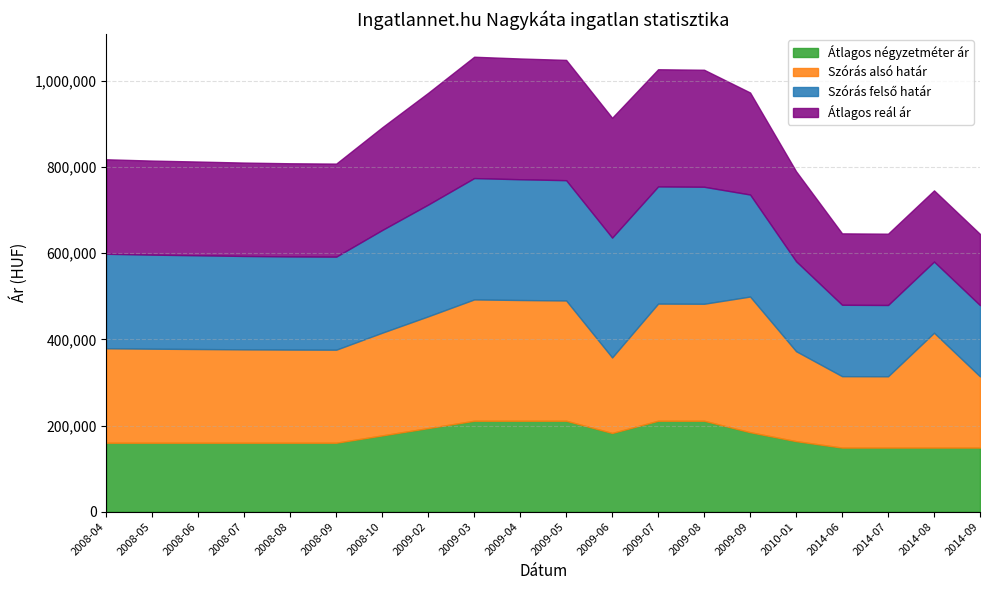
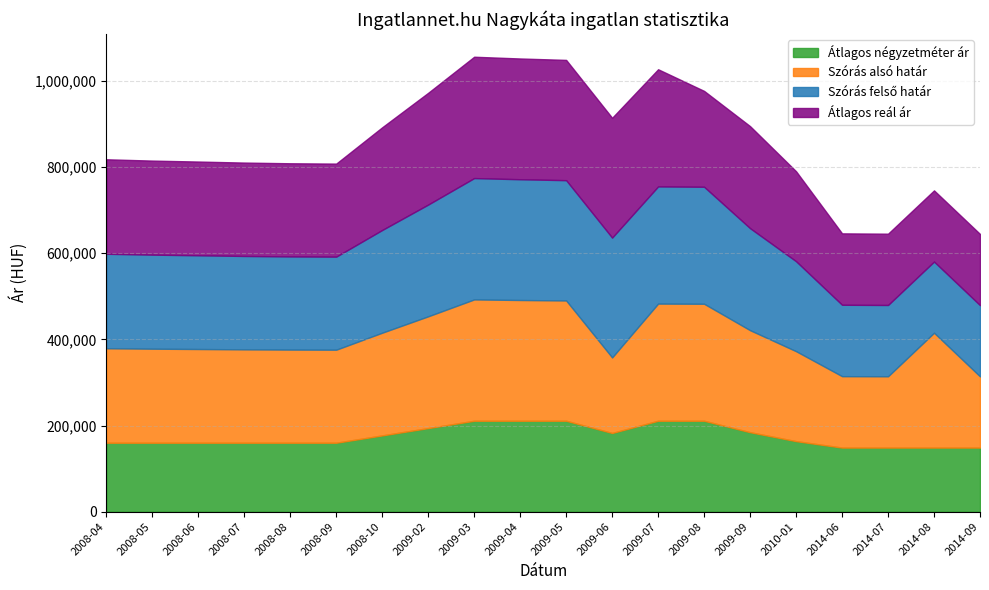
Átlagos reál ár, 2009-08: 270,000 -> 220,000
Szórás alsó határ, 2009-09: 310,000 -> 240,000
